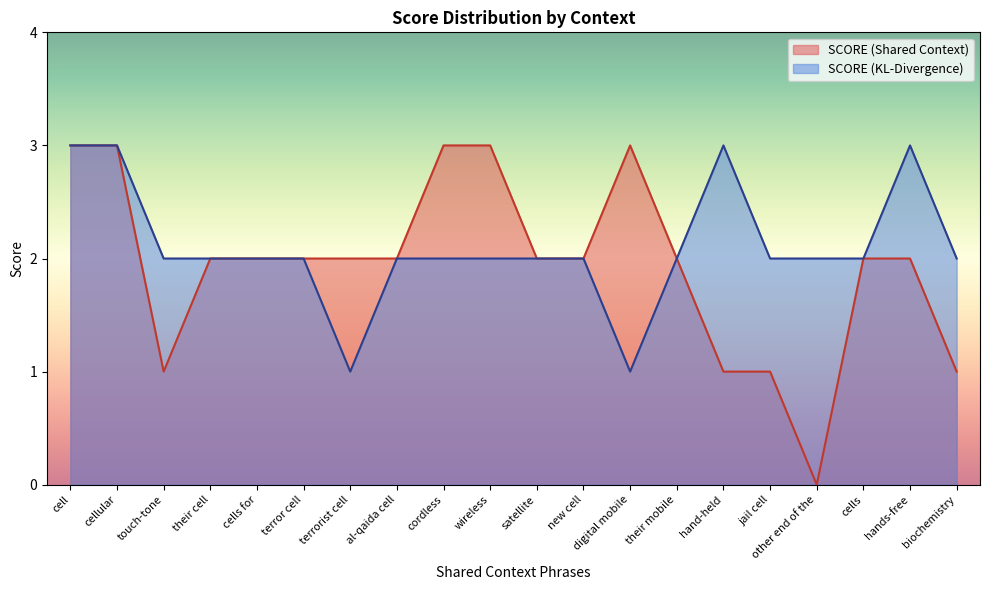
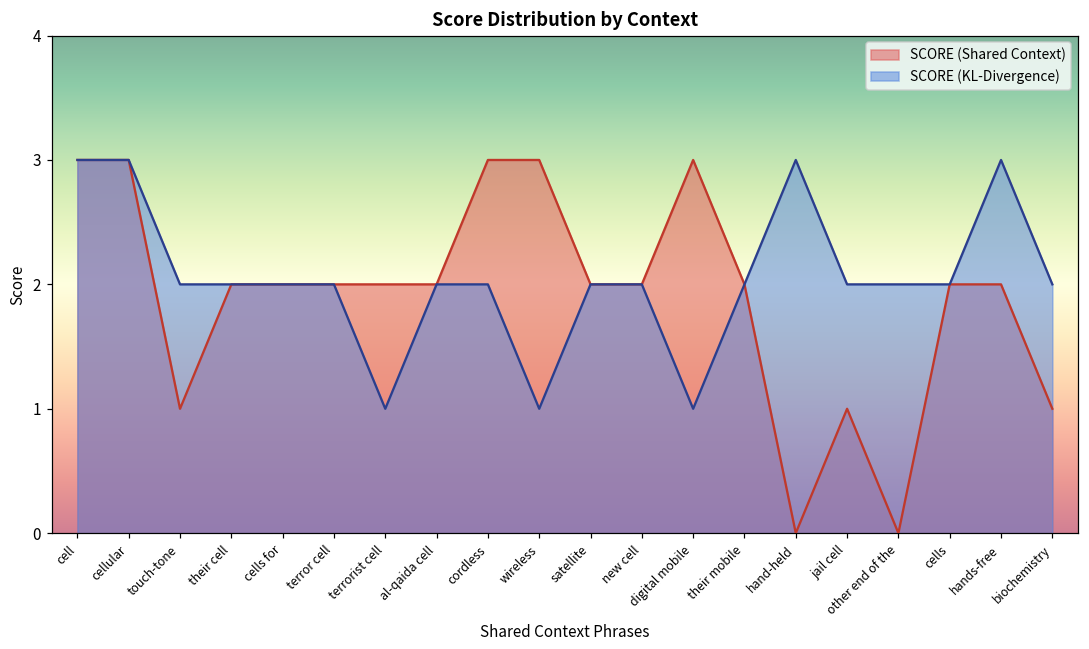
SCORE (KL-Divergence), wireless: 2 -> 1
SCORE (Shared Context), hand-held: 1 -> 0
